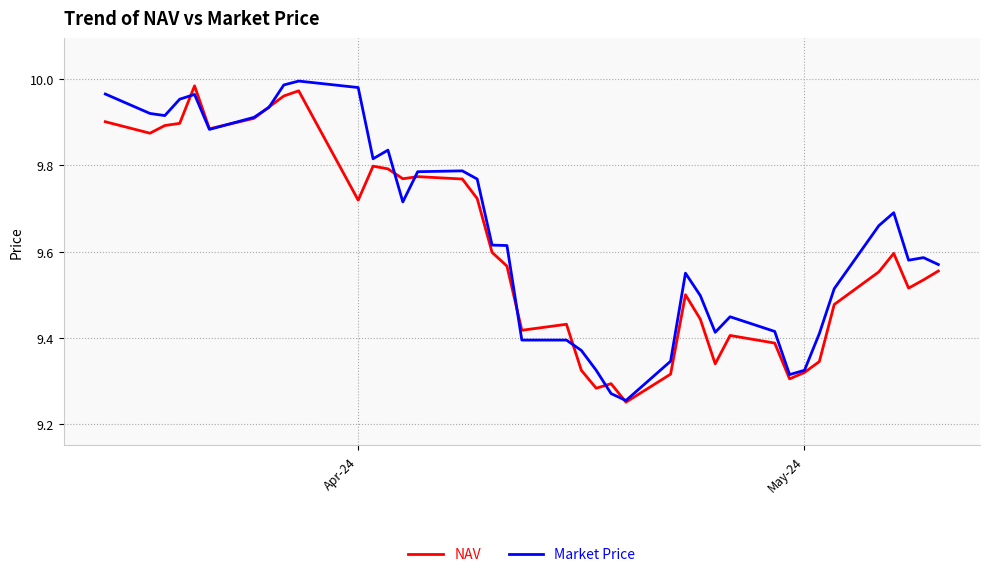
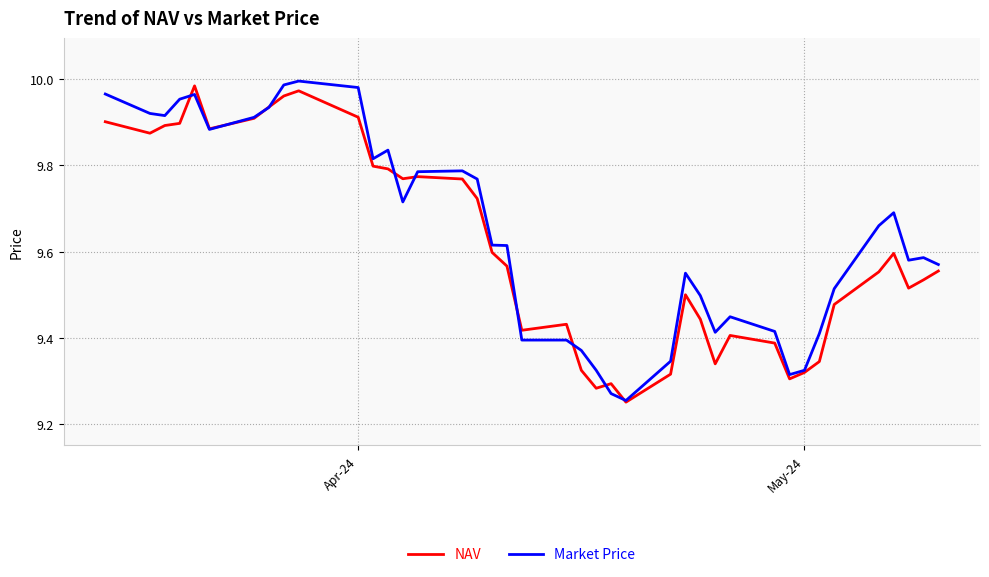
NAV, Apr-24: 9.72 -> 9.91
